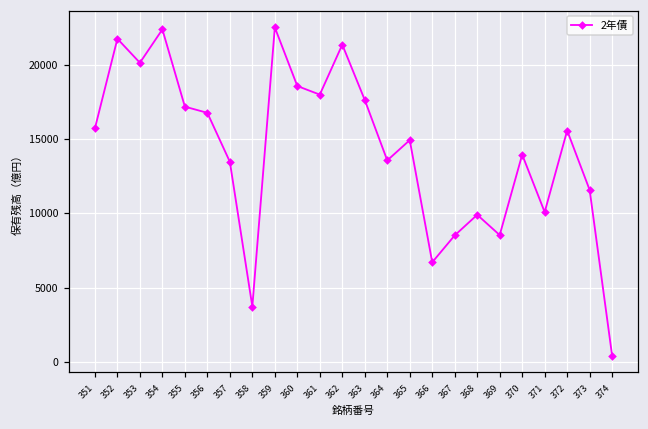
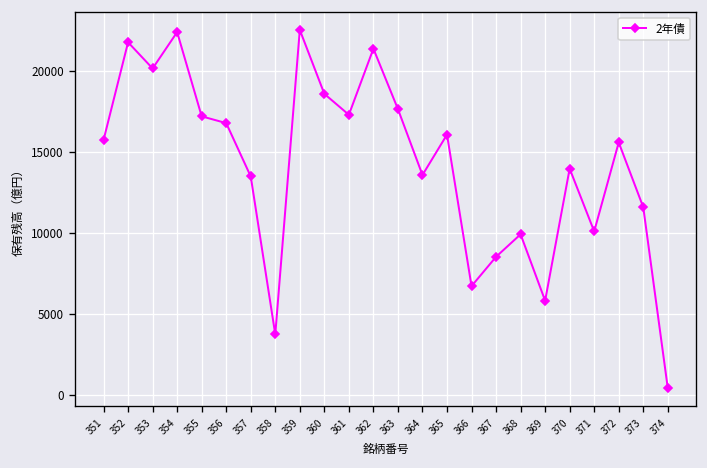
361: 18000 -> 17300
365: 14900 -> 16100
369: 8500 -> 5800
